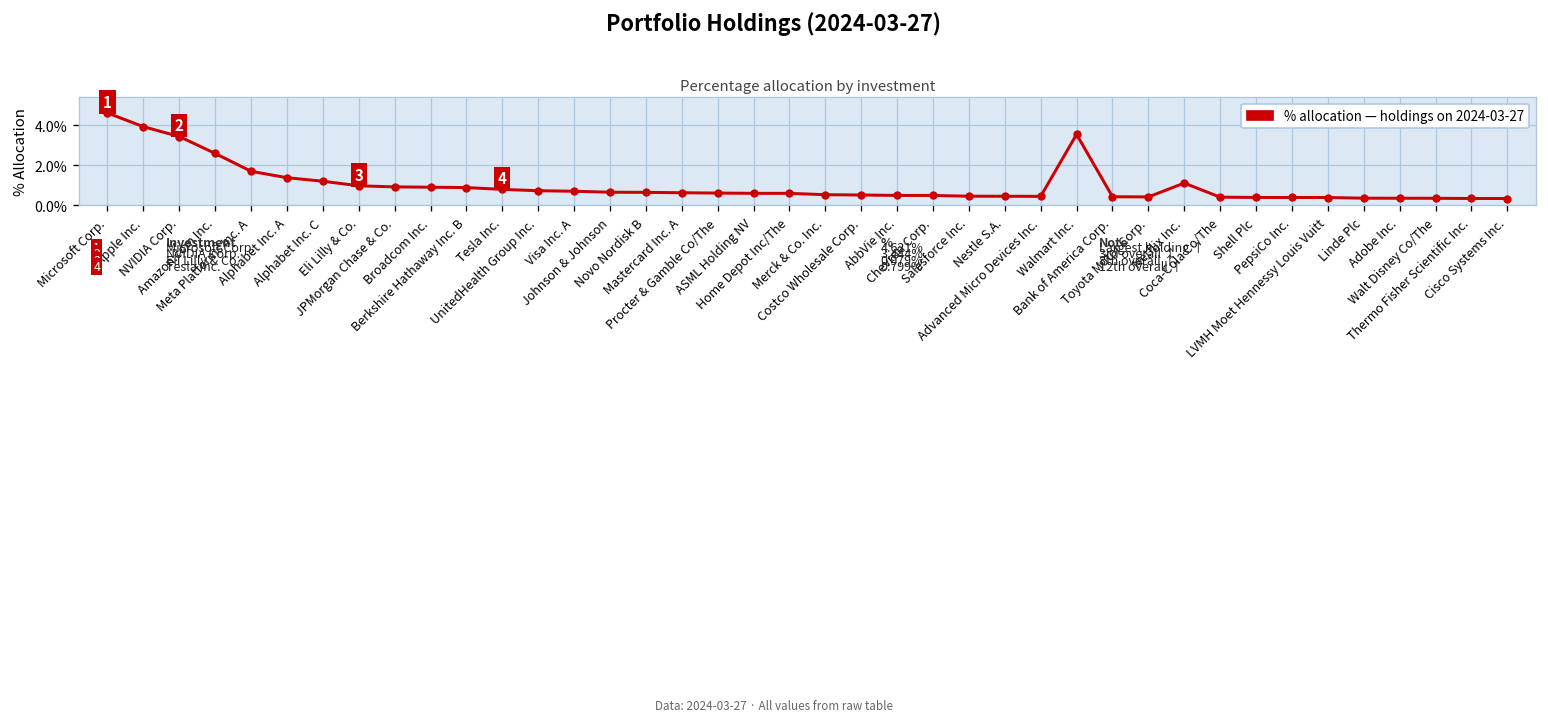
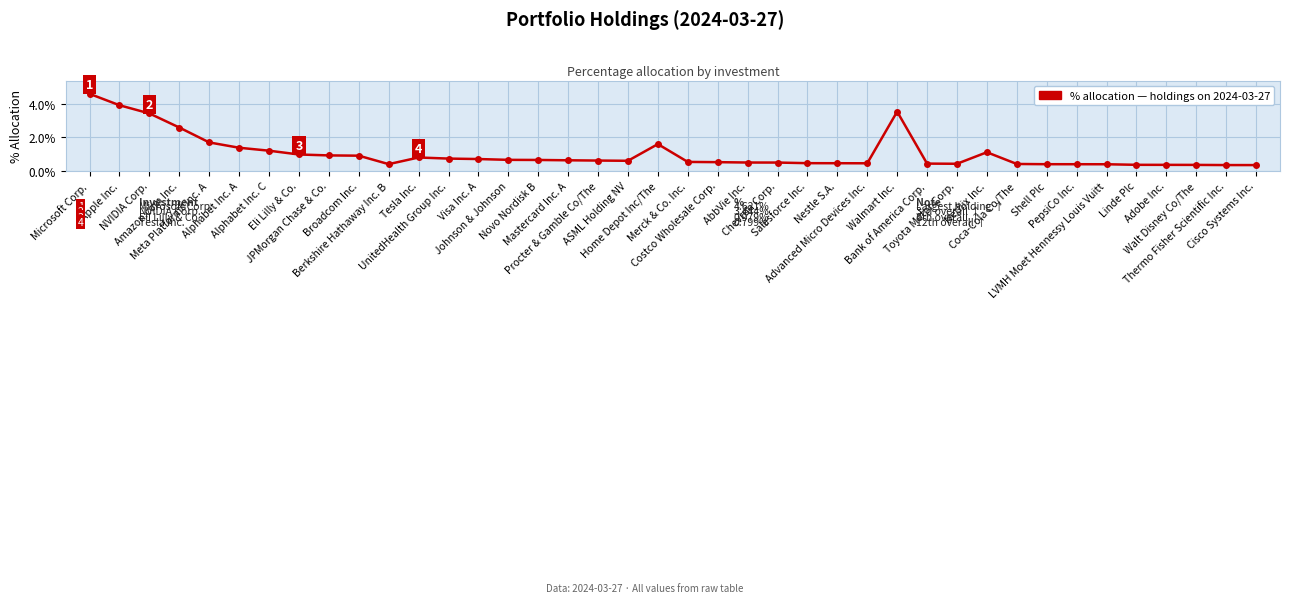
Berkshire Hathaway Inc. B: 0.9% -> 0.4%
Home Depot Inc/The: 0.6% -> 1.6%
